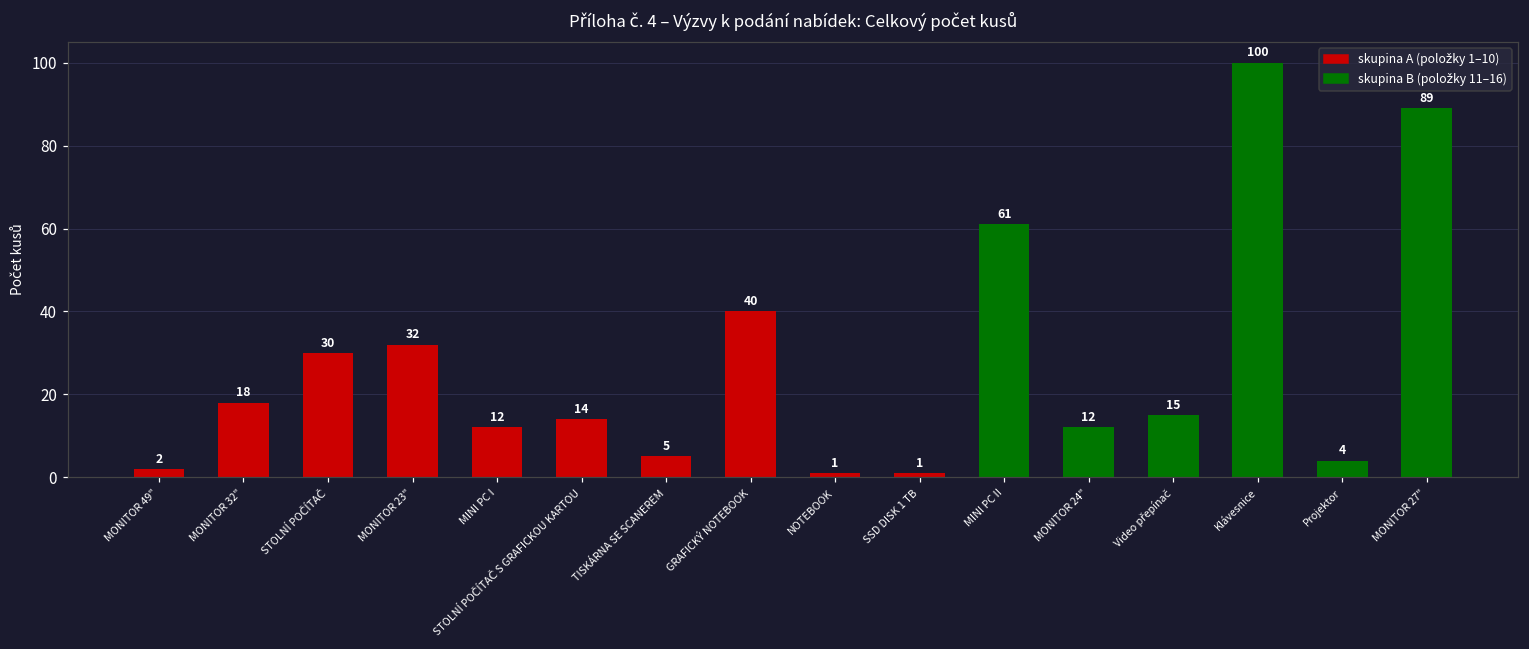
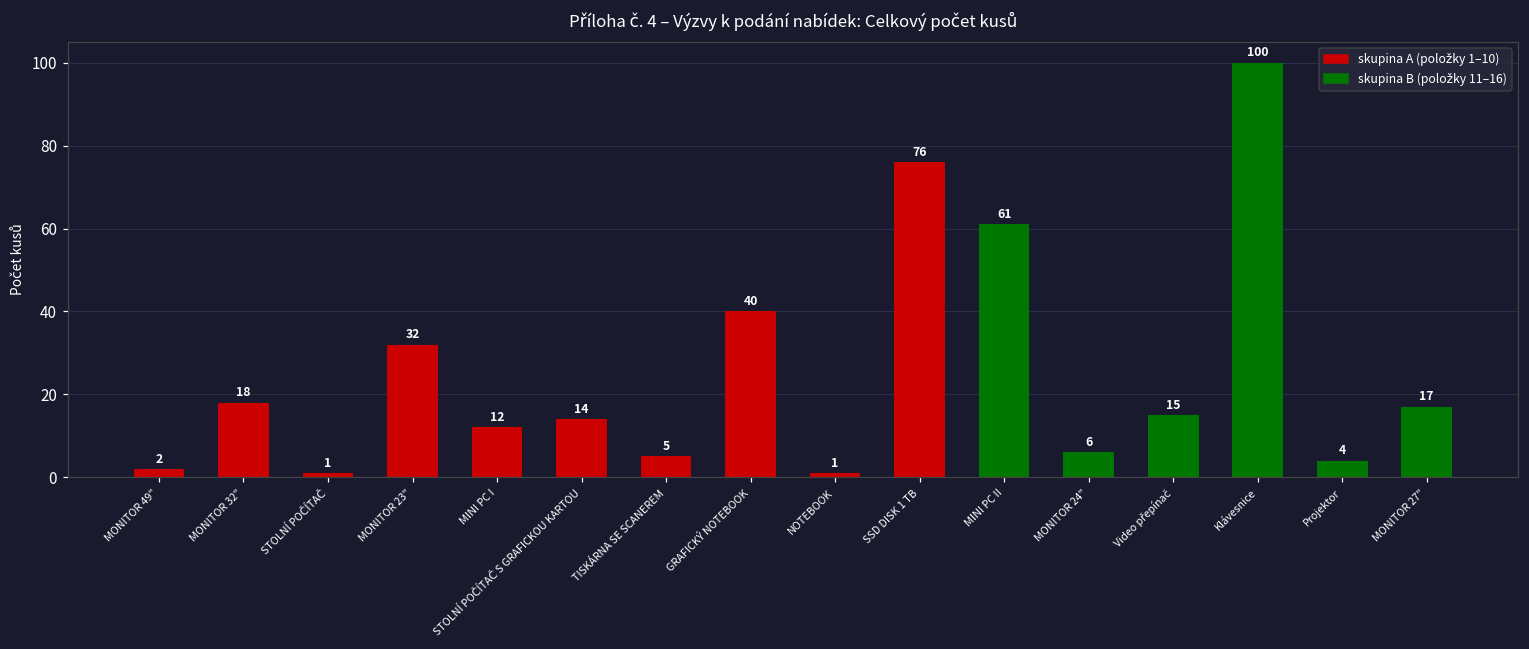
STOLNÍ POČÍTAČ: 30 -> 1
SSD DISK 1 TB: 1 -> 76
MONITOR 24": 12 -> 6
MONITOR 27": 89 -> 17
